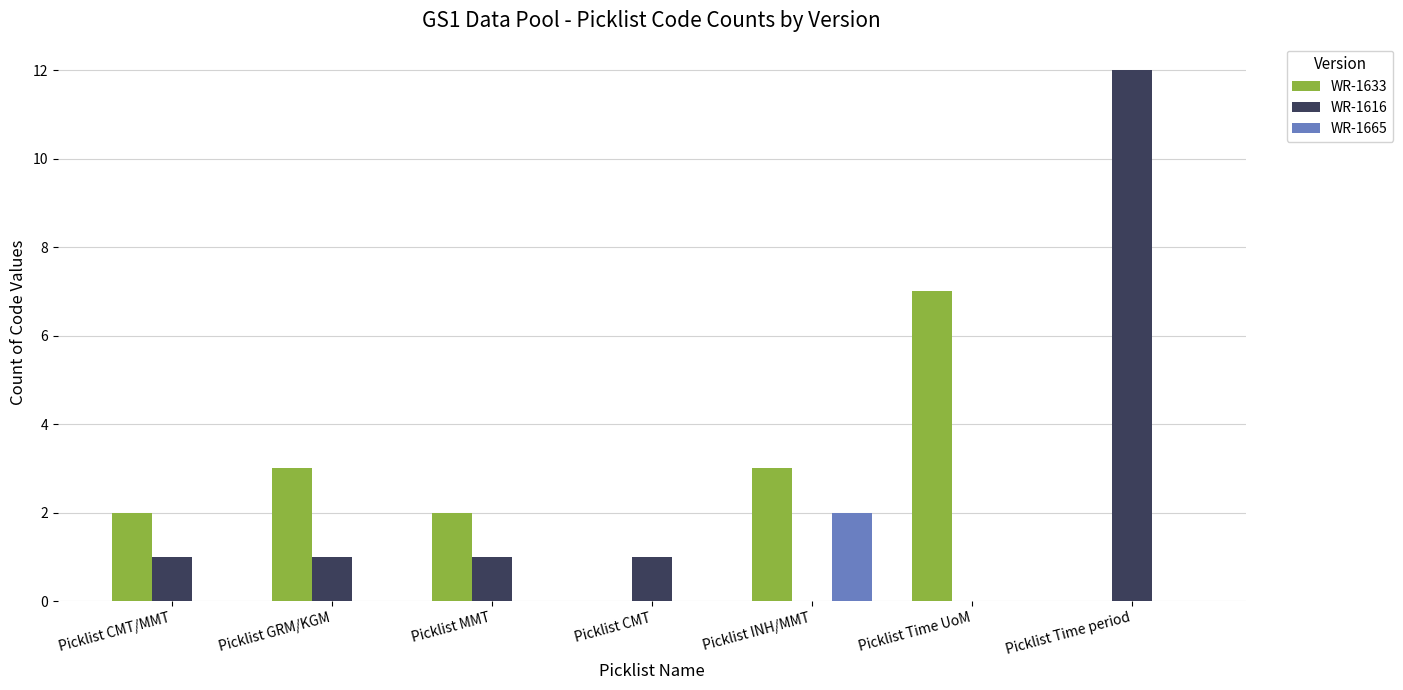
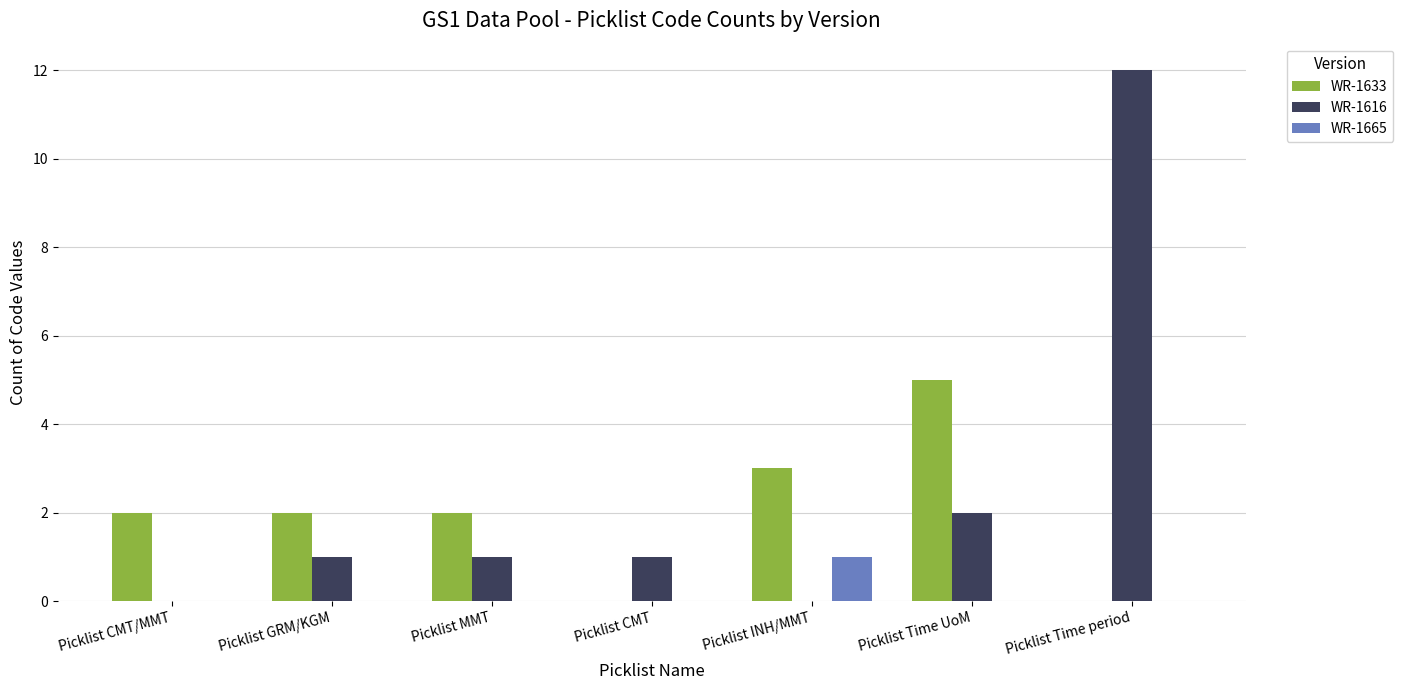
WR-1616, Picklist CMT/MMT: 1 -> 0
WR-1633, Picklist GRM/KGM: 3 -> 2
WR-1665, Picklist INH/MMT: 2 -> 1
WR-1633, Picklist Time UoM: 7 -> 5
WR-1616, Picklist Time UoM: 0 -> 2
